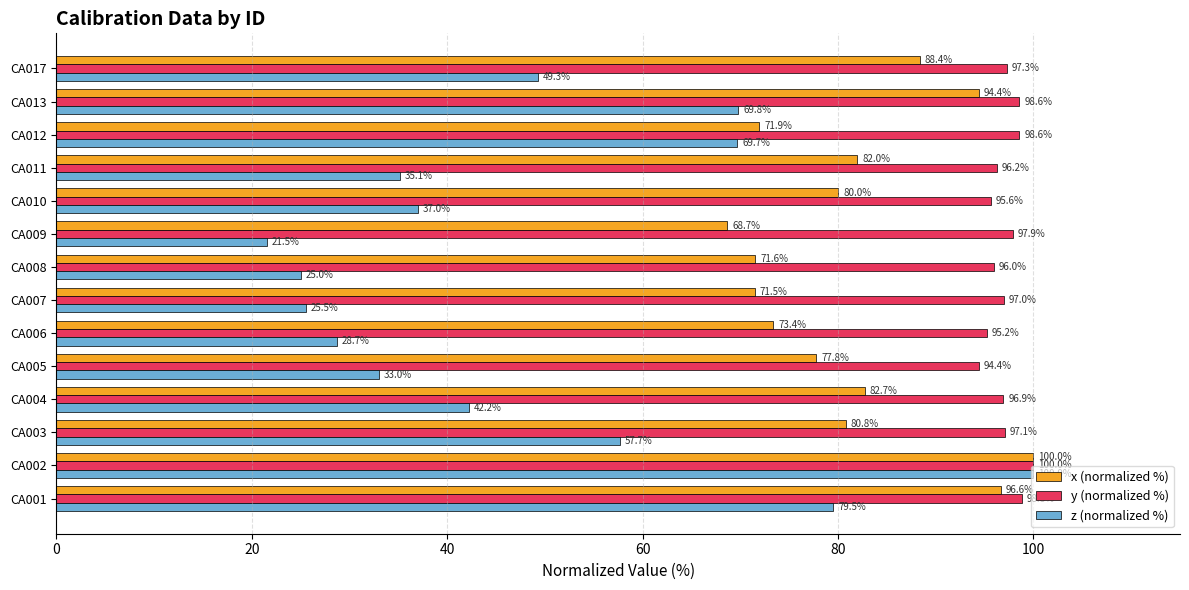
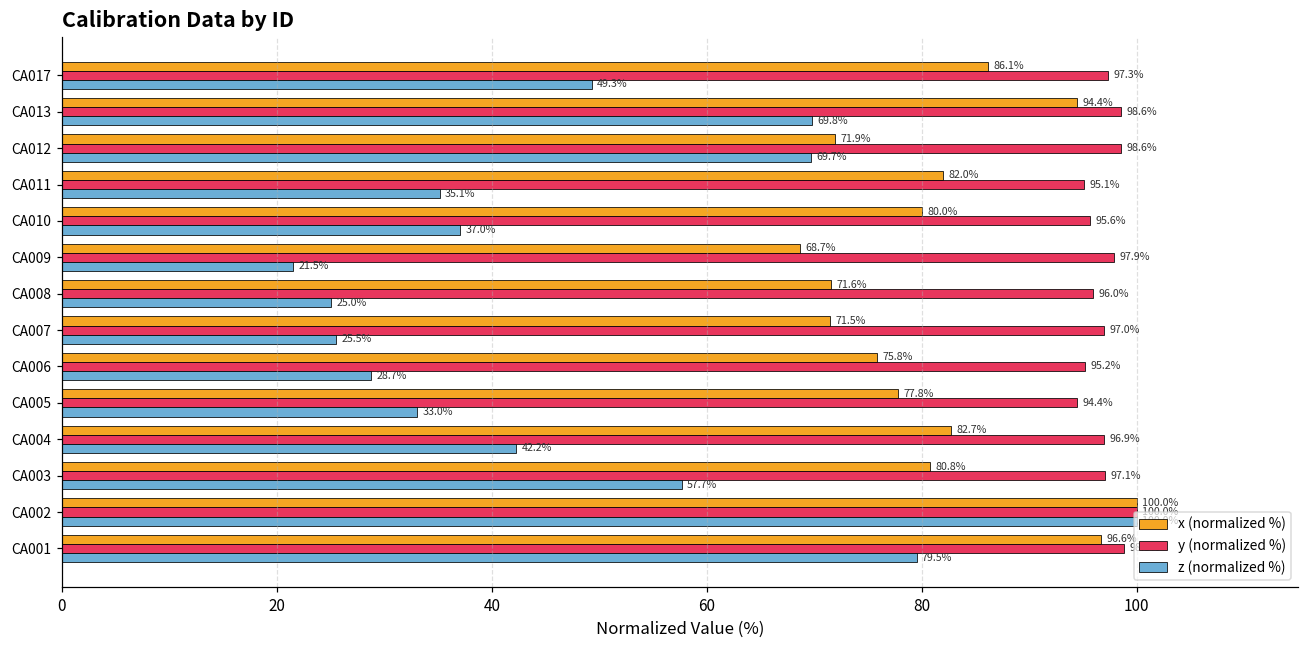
x (normalized %), CA017: 88.4% -> 86.1%
y (normalized %), CA011: 96.2% -> 95.1%
x (normalized %), CA006: 73.4% -> 75.8%
